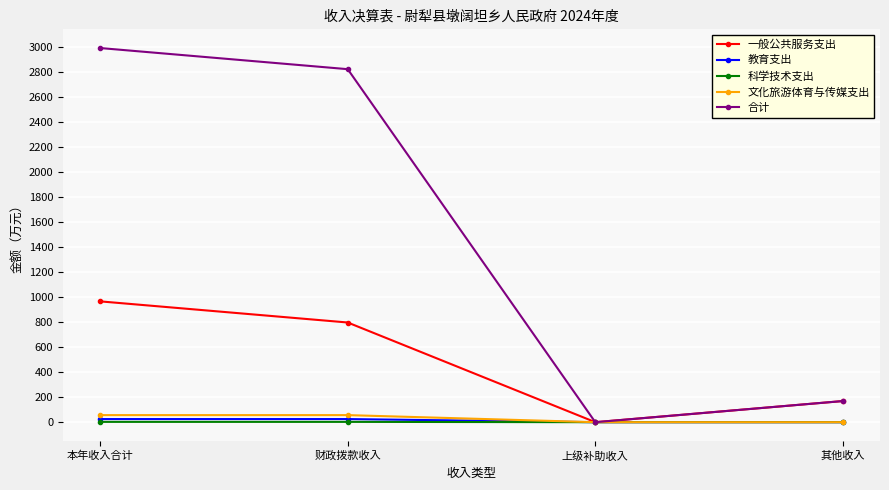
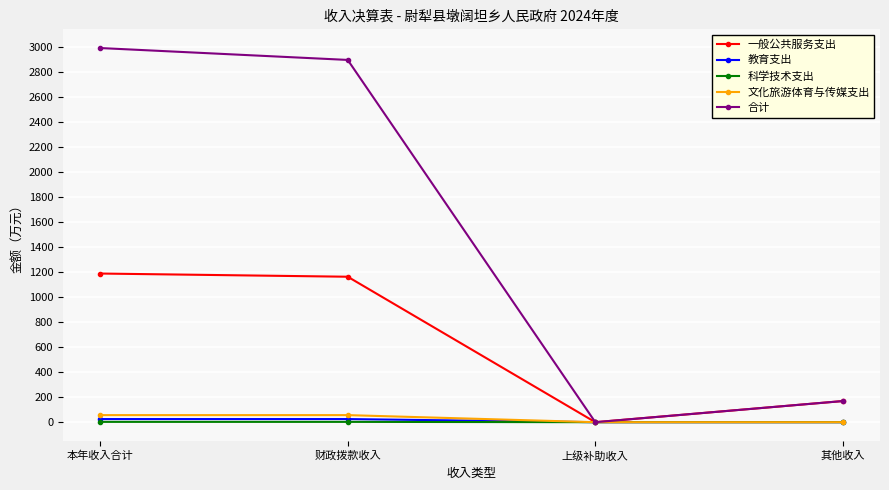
一般公共服务支出, 本年收入合计: 970 -> 1190
一般公共服务支出, 财政拨款收入: 800 -> 1160
合计, 财政拨款收入: 2820 -> 2900
